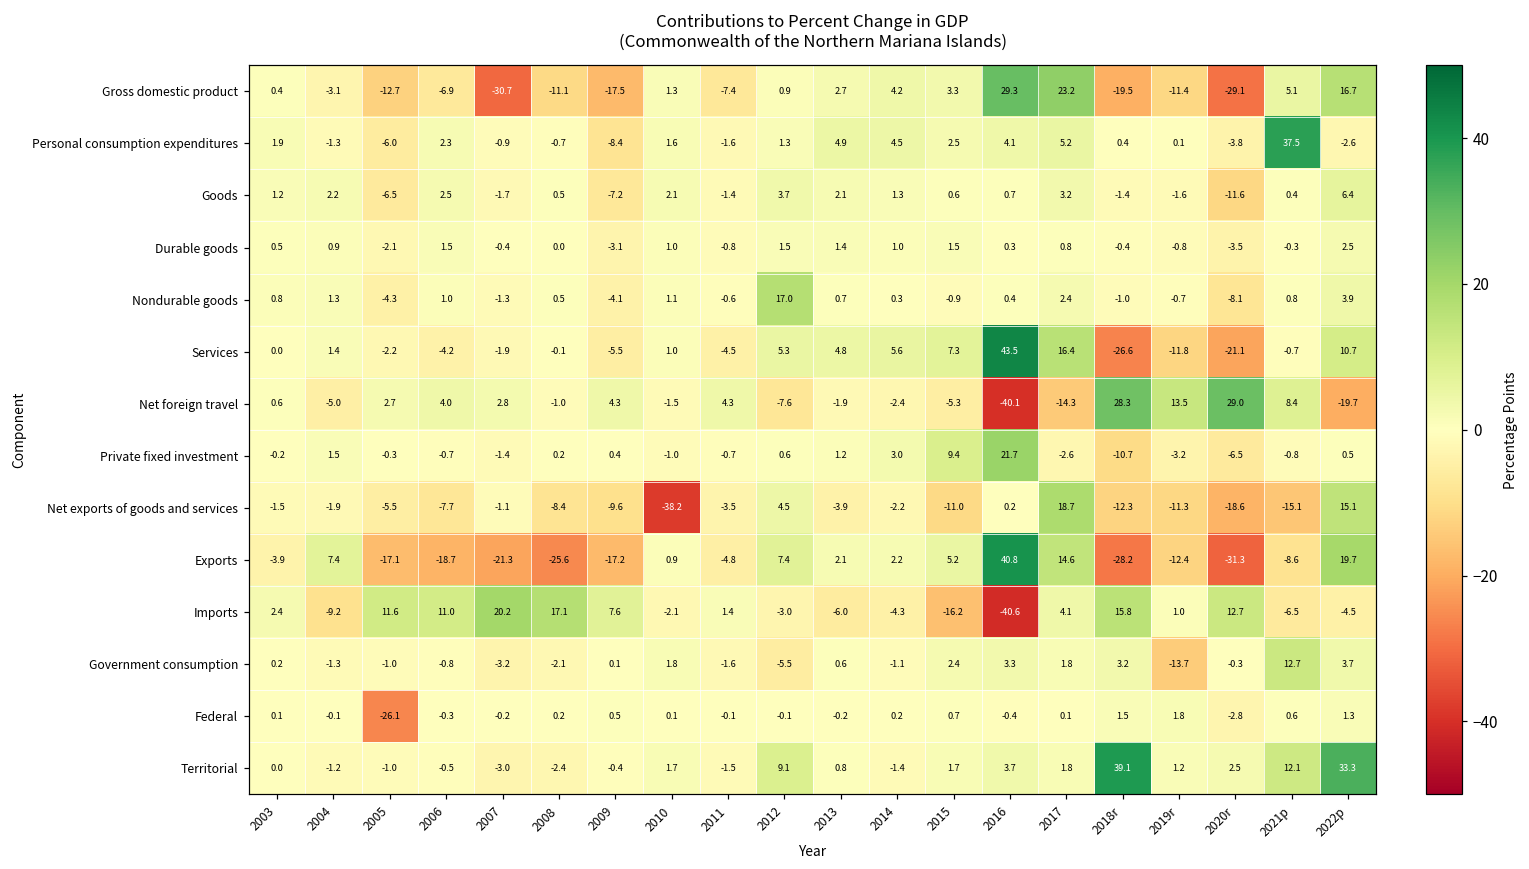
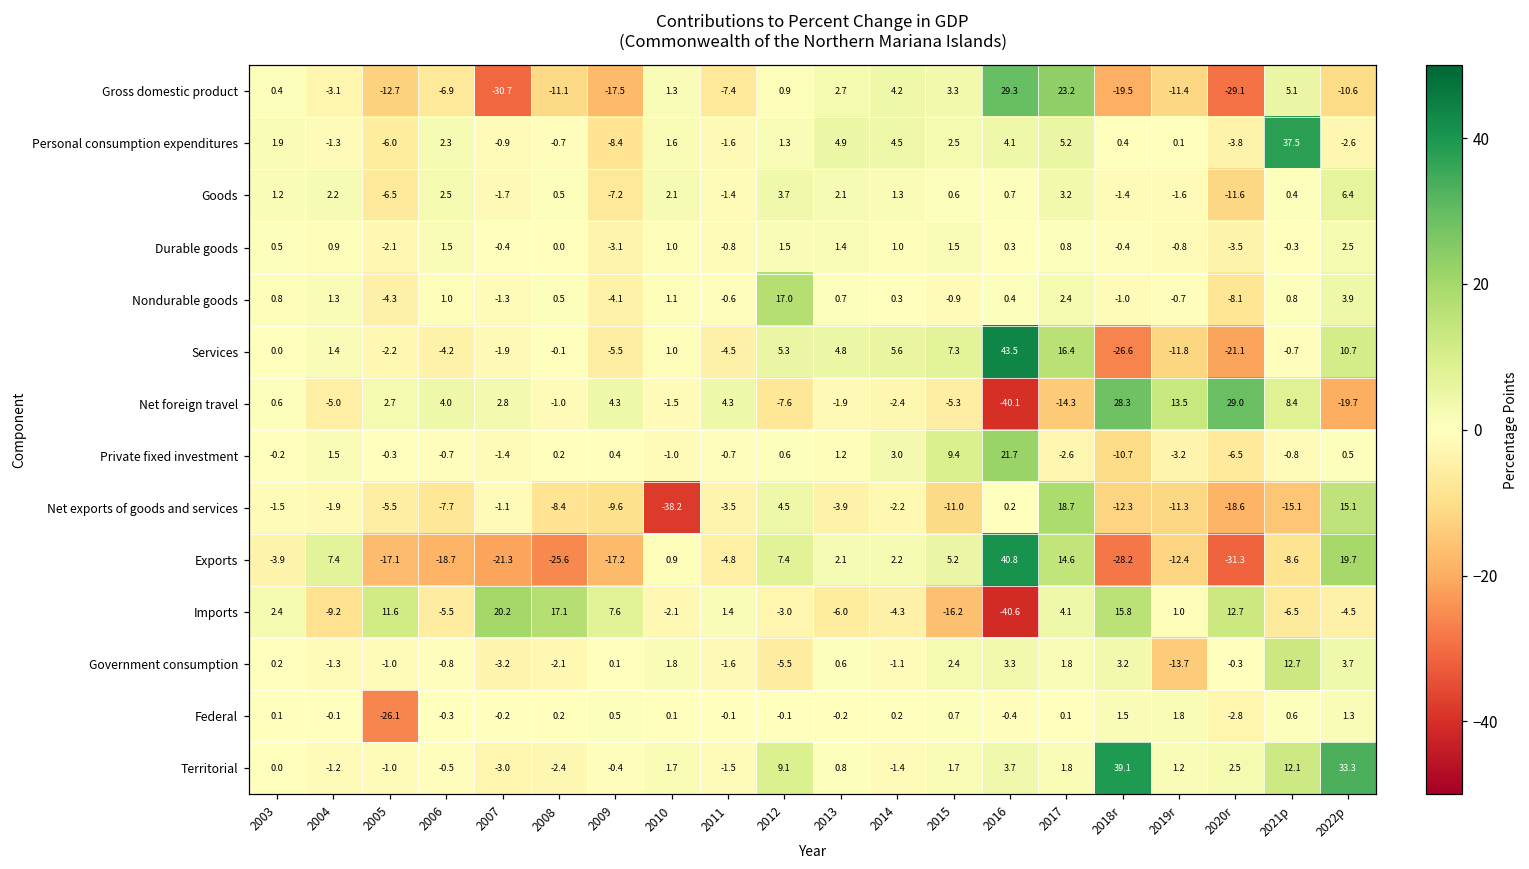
Gross domestic product, 2022p: 16.7 -> -10.6
Imports, 2006: 11.0 -> -5.5
